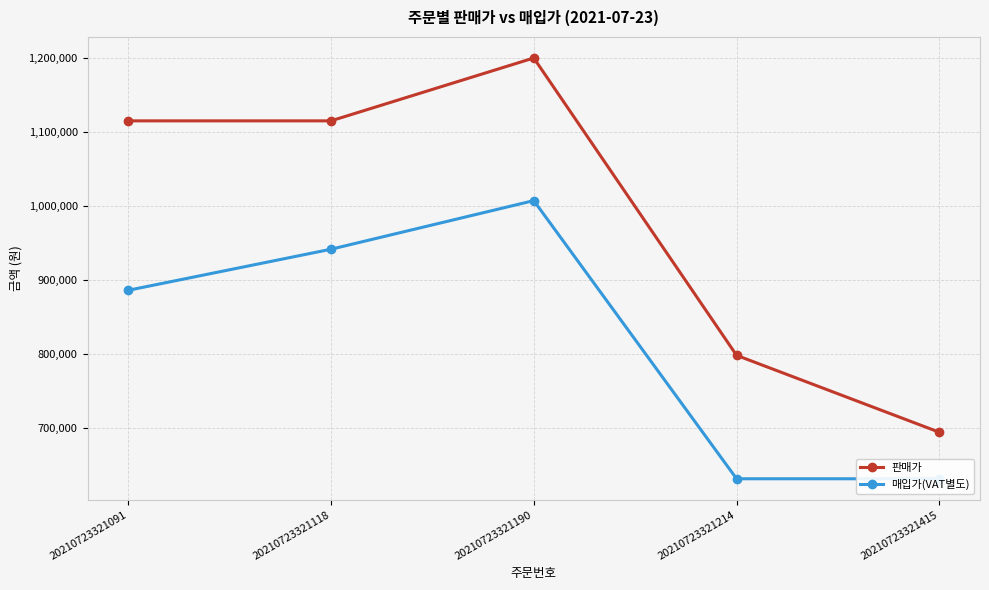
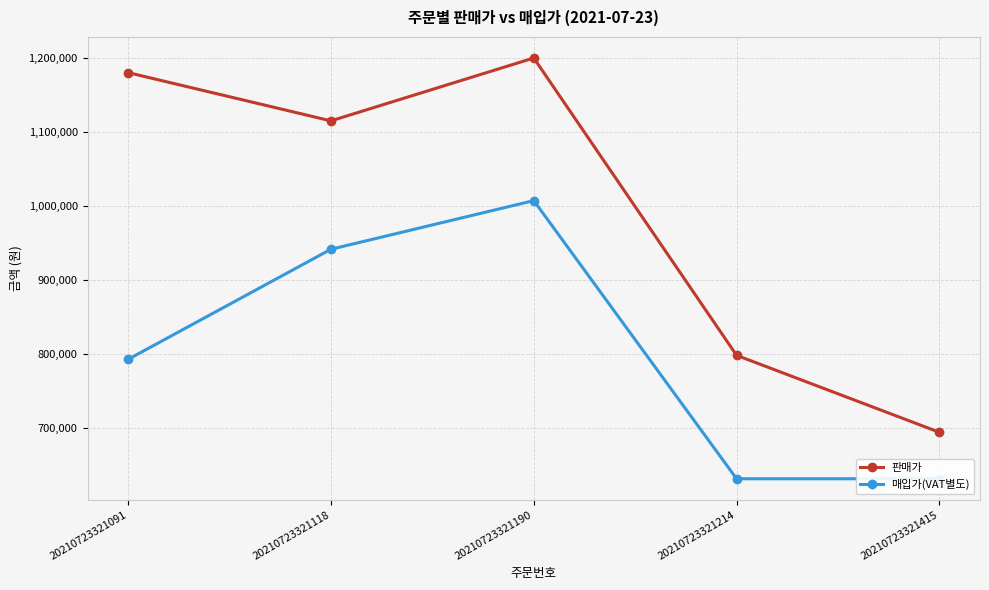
판매가, 20210723321091: 1,120,000 -> 1,180,000
매입가(VAT별도), 20210723321091: 890,000 -> 790,000
